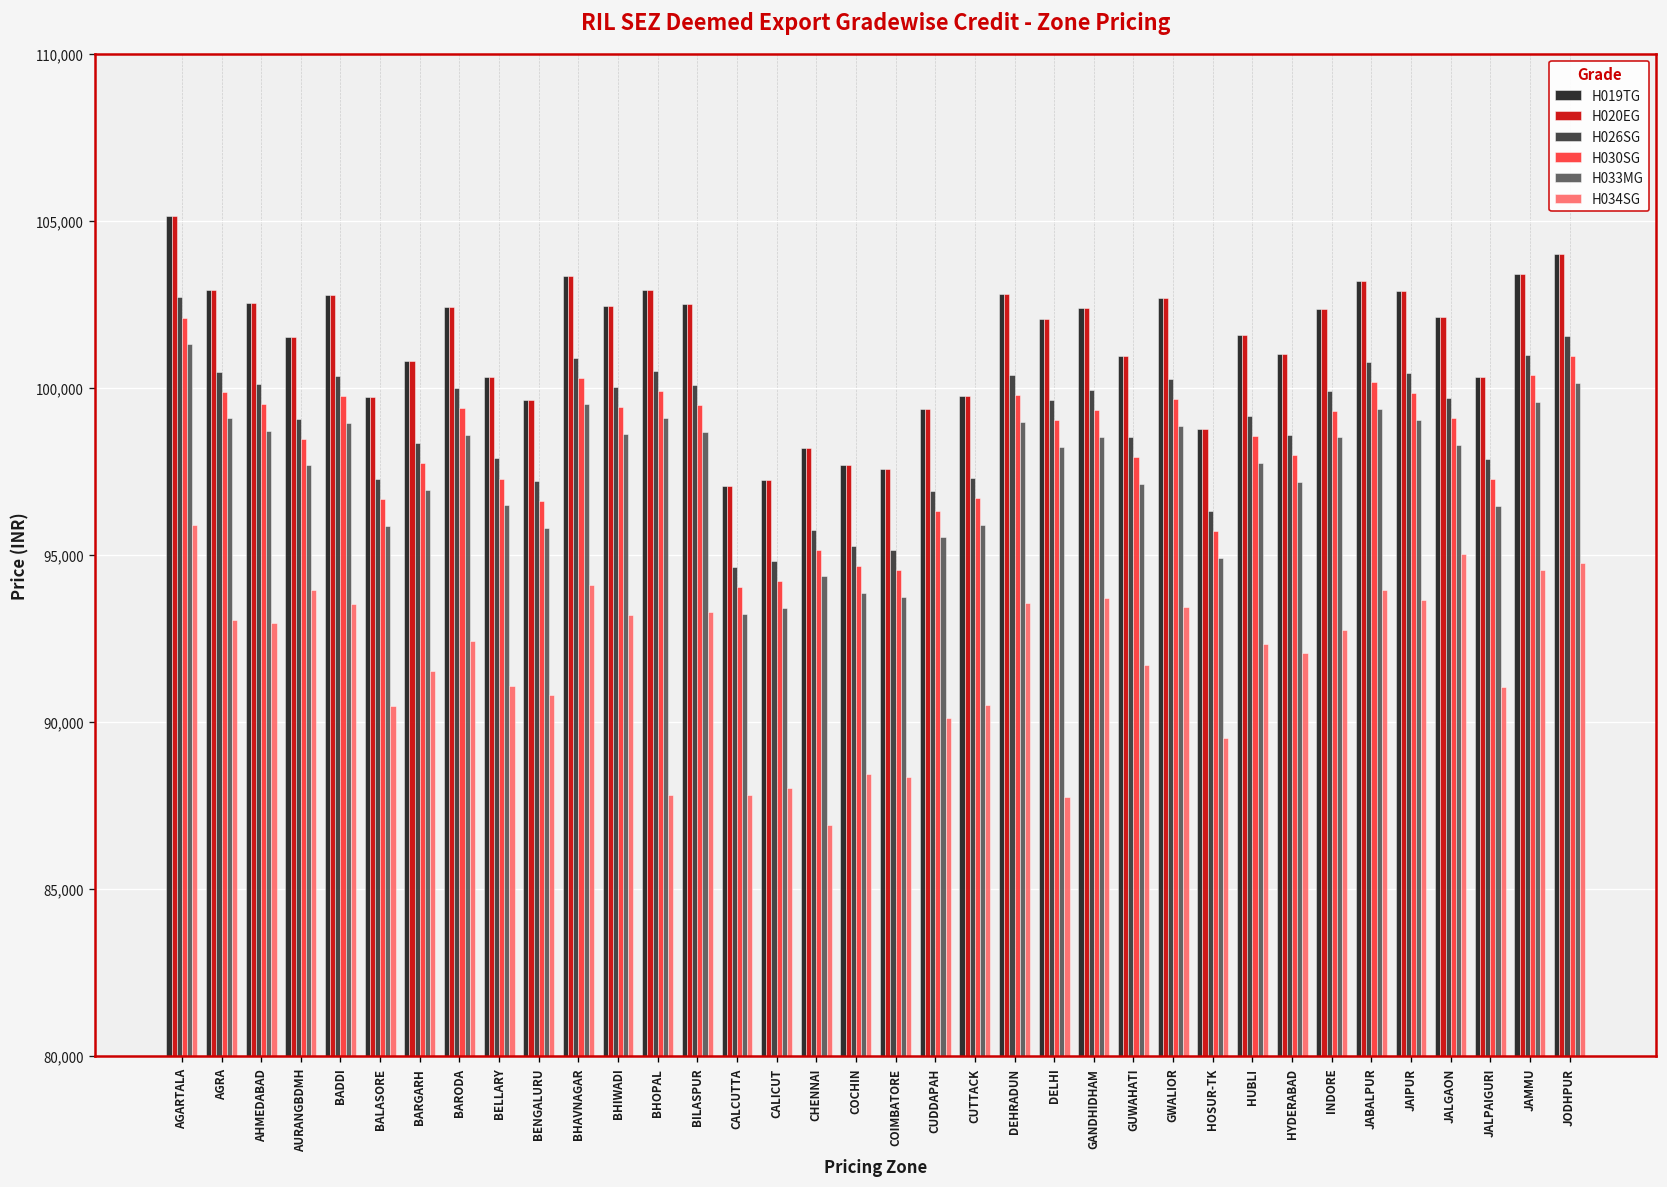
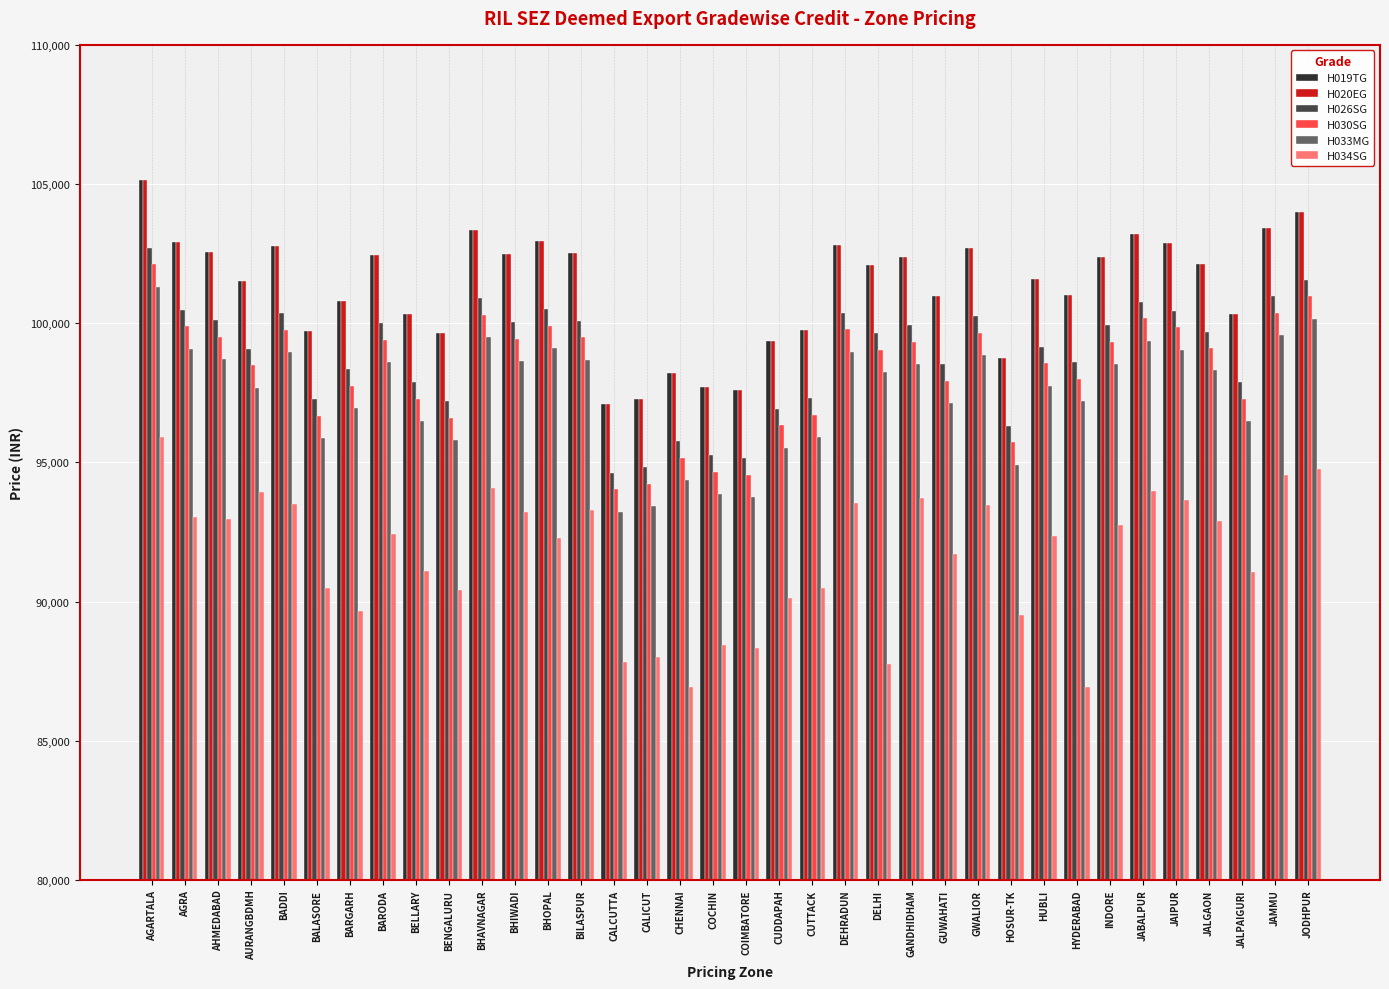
H034SG, BARGARH: 91,500 -> 89,600
H034SG, BENGALURU: 90,800 -> 90,400
H034SG, BHOPAL: 87,800 -> 92,300
H034SG, HYDERABAD: 92,100 -> 86,900
H034SG, JALGAON: 95,000 -> 92,900
